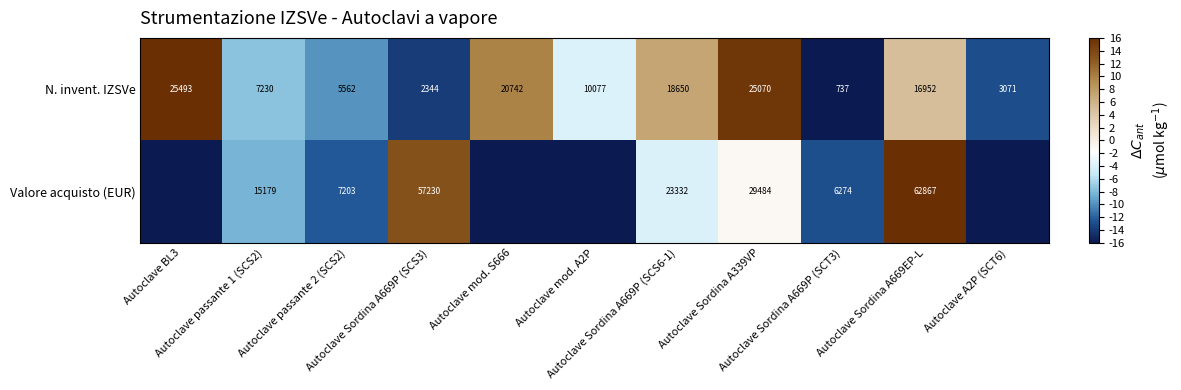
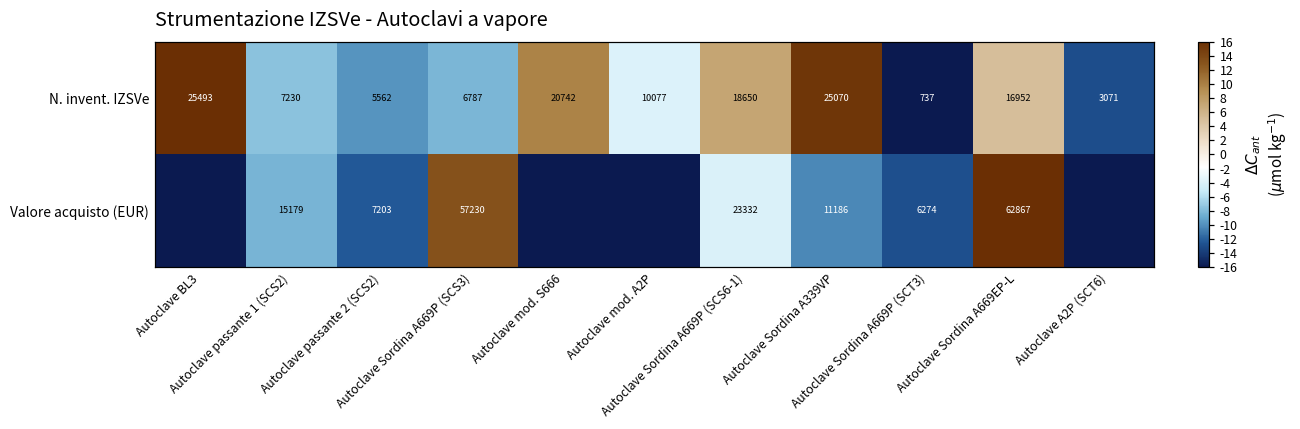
N. invent. IZSVe, Autoclave Sordina A669P (SCS3): 2344 -> 6787
Valore acquisto (EUR), Autoclave Sordina A339VP: 29484 -> 11186
